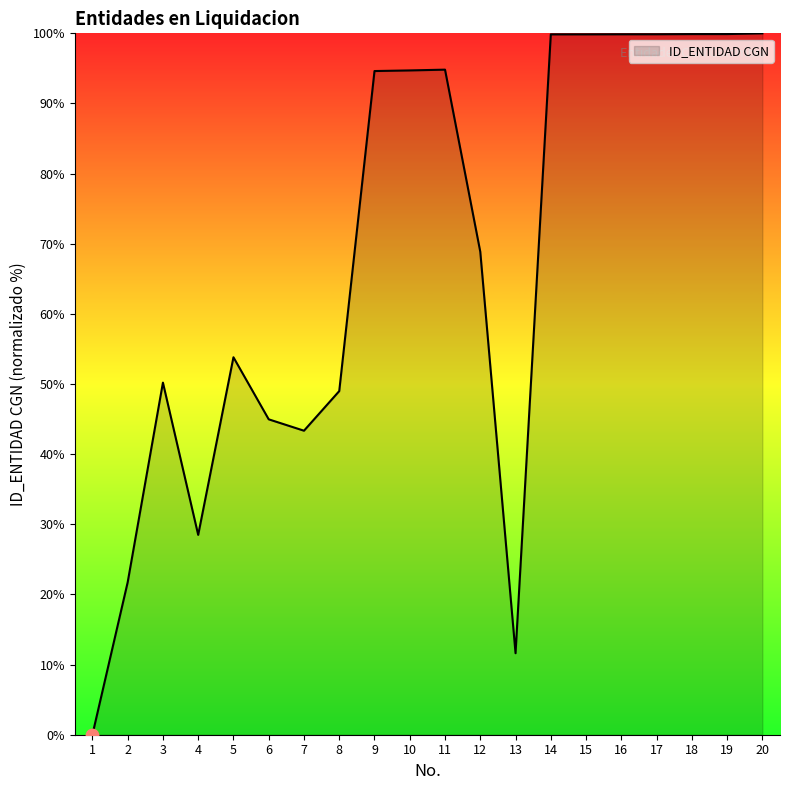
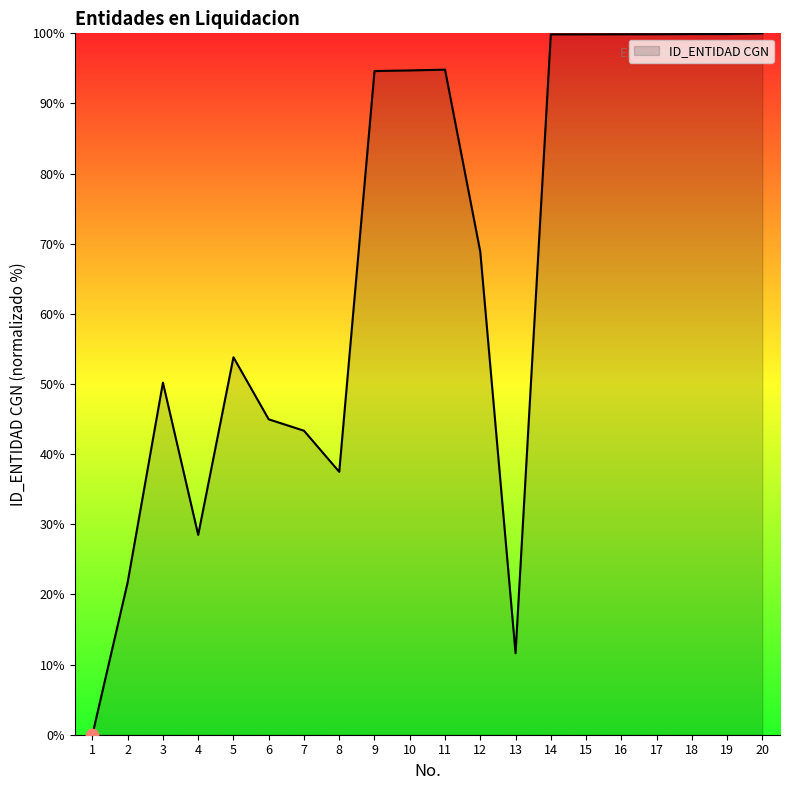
ID_ENTIDAD CGN, 8: 49% -> 37%
